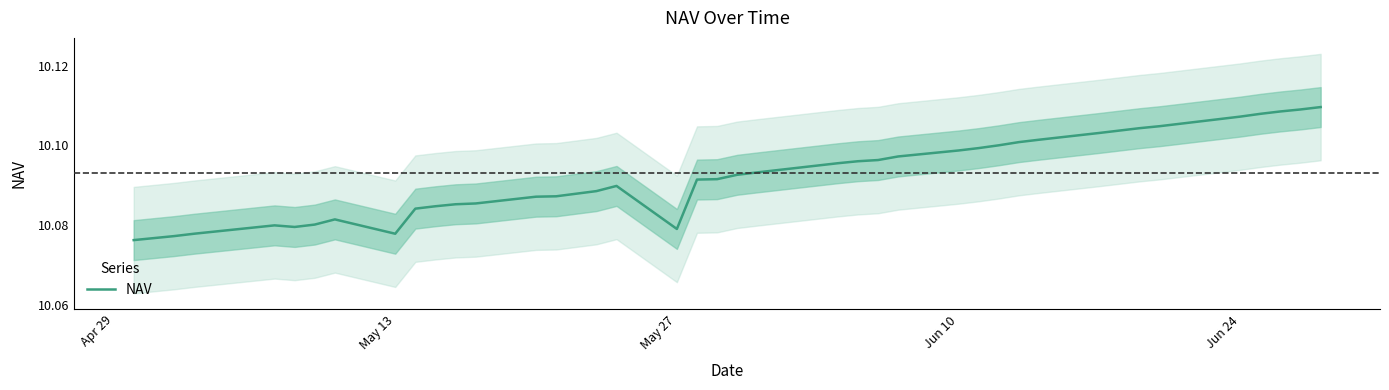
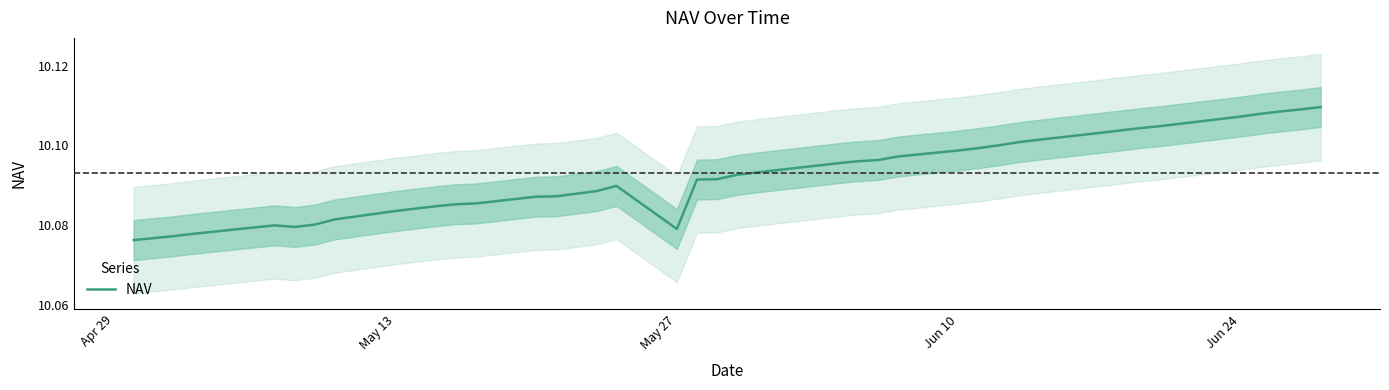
NAV, May 13: 10.078 -> 10.084
